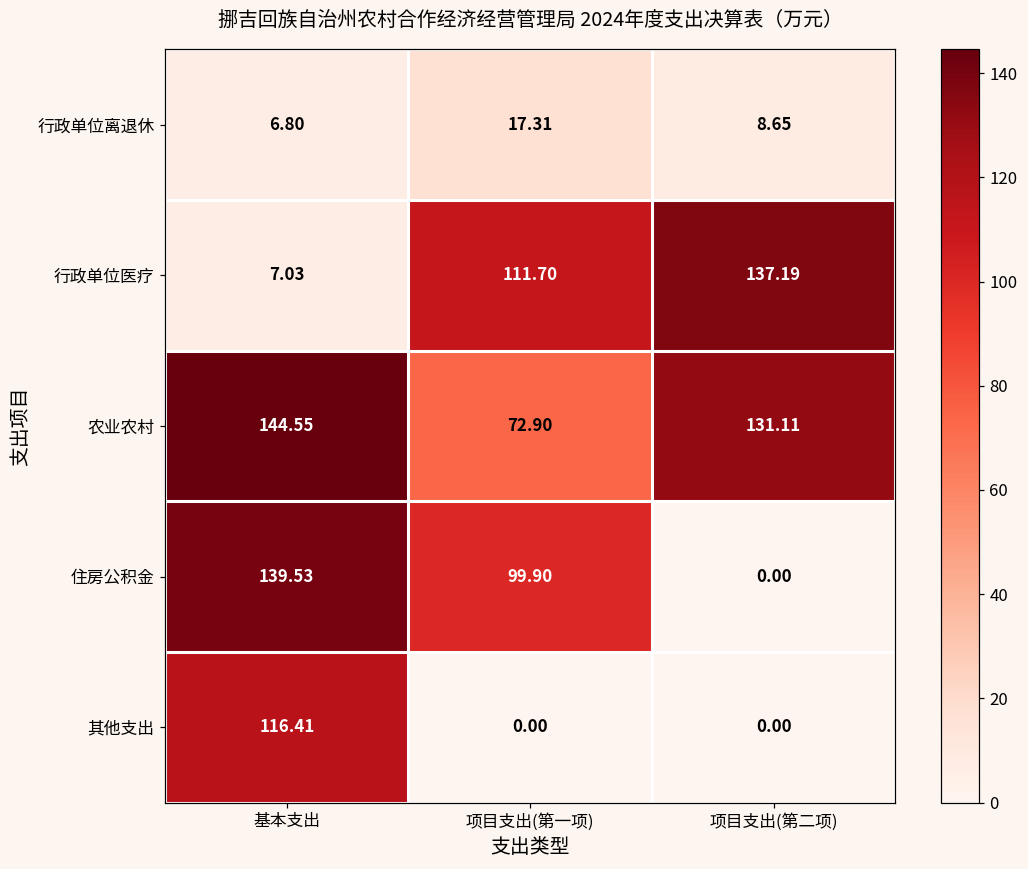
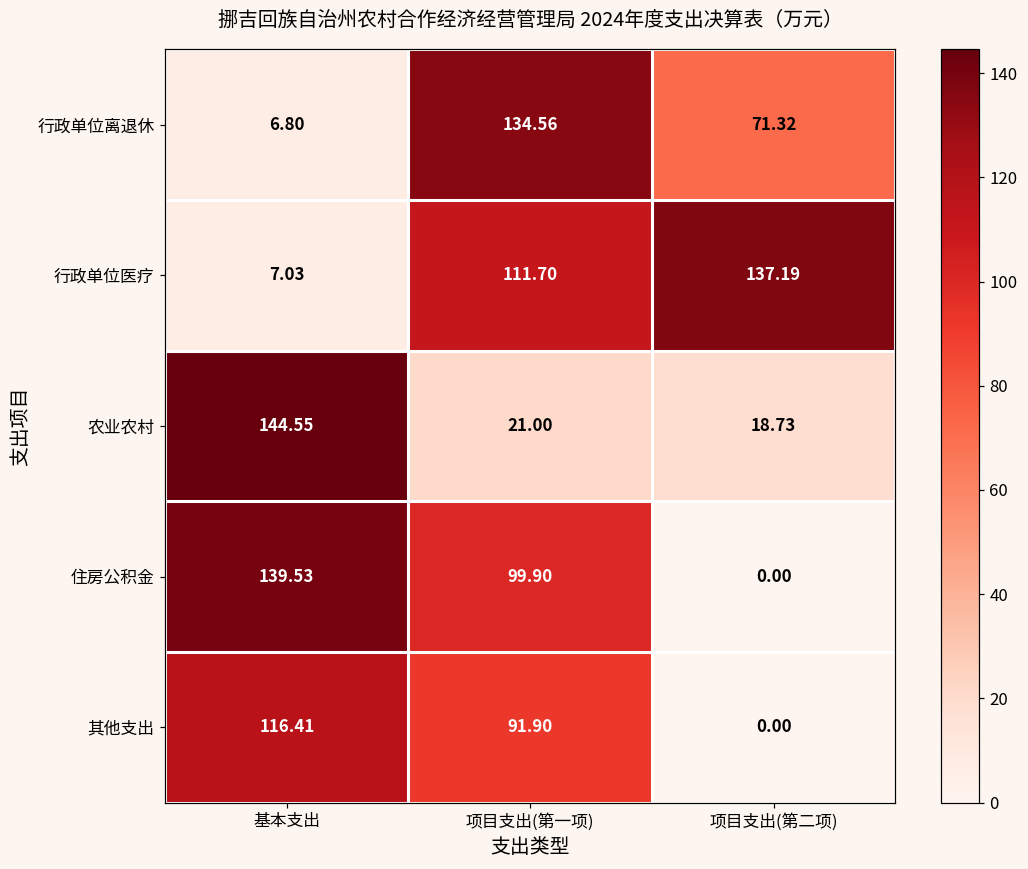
行政单位离退休, 项目支出(第一项): 17.31 -> 134.56
行政单位离退休, 项目支出(第二项): 8.65 -> 71.32
农业农村, 项目支出(第一项): 72.90 -> 21.00
农业农村, 项目支出(第二项): 131.11 -> 18.73
其他支出, 项目支出(第一项): 0.00 -> 91.90
